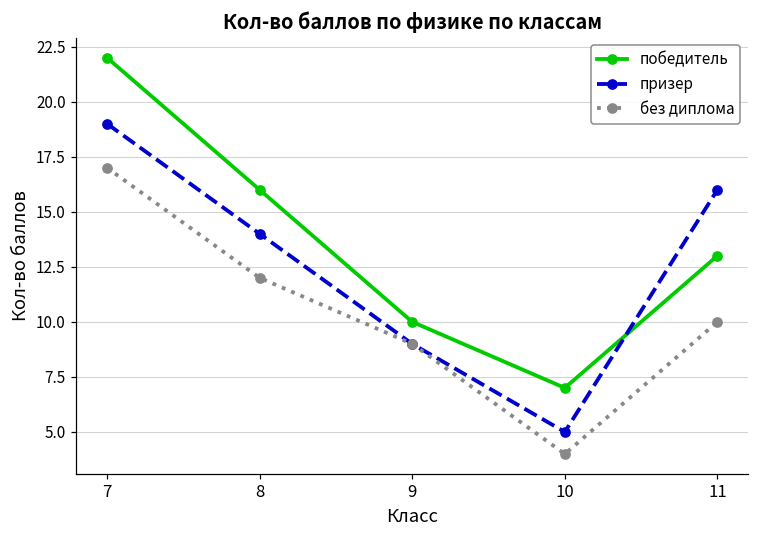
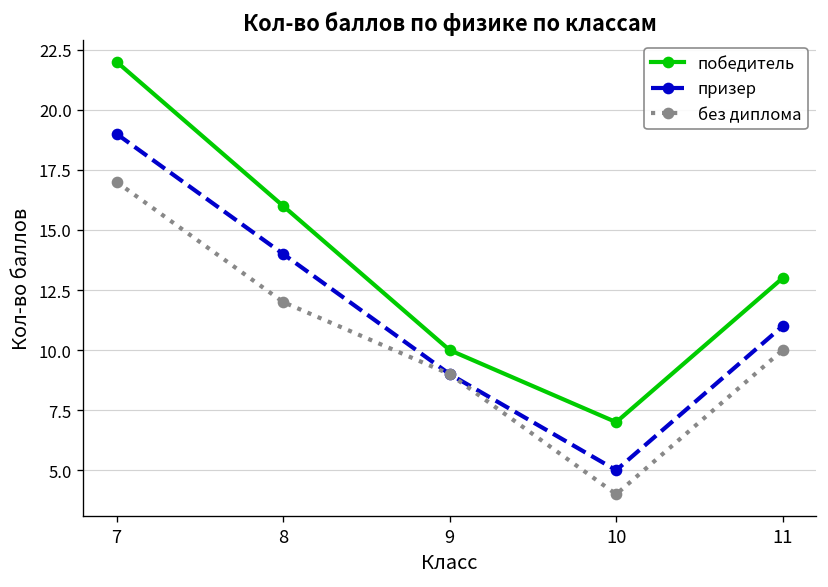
призер, 11: 16 -> 11
